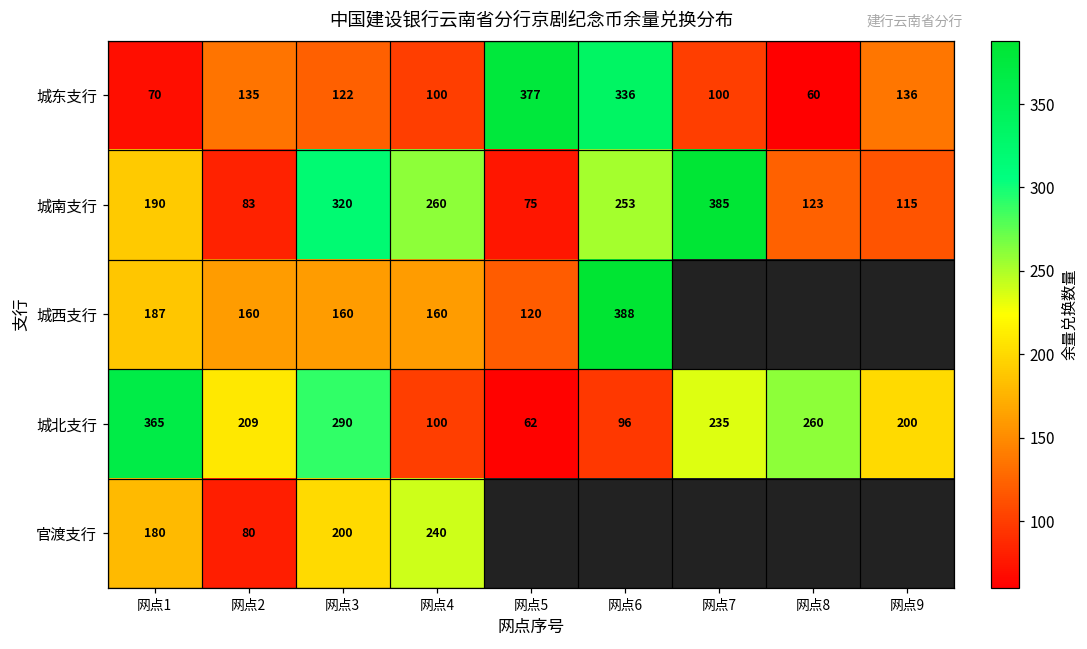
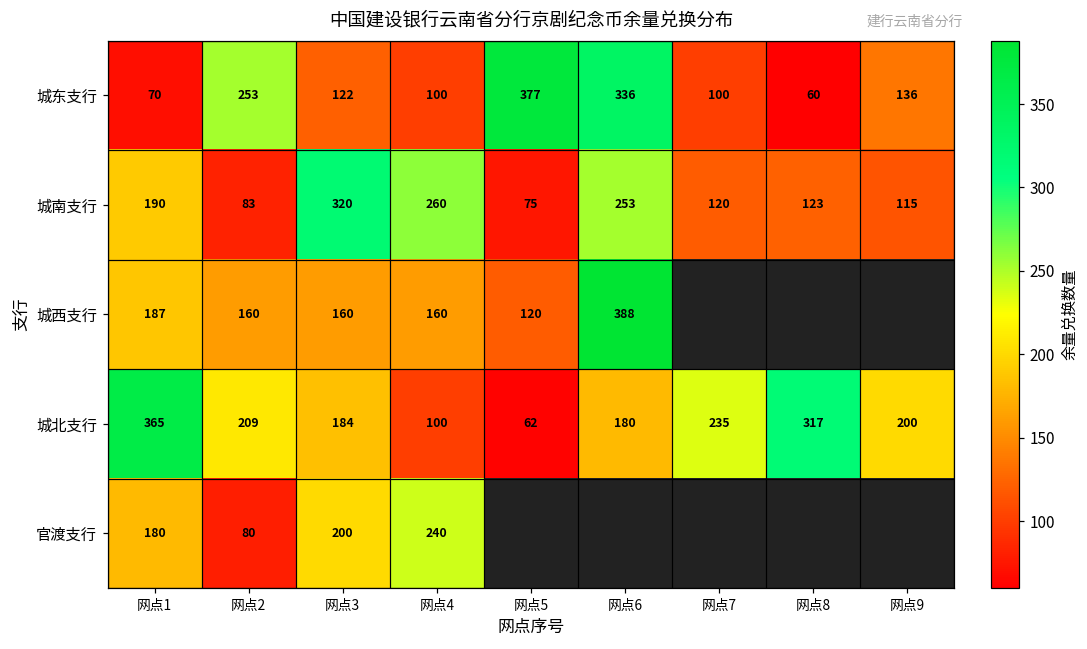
城东支行, 网点2: 135 -> 253
城南支行, 网点7: 385 -> 120
城北支行, 网点3: 290 -> 184
城北支行, 网点6: 96 -> 180
城北支行, 网点8: 260 -> 317
